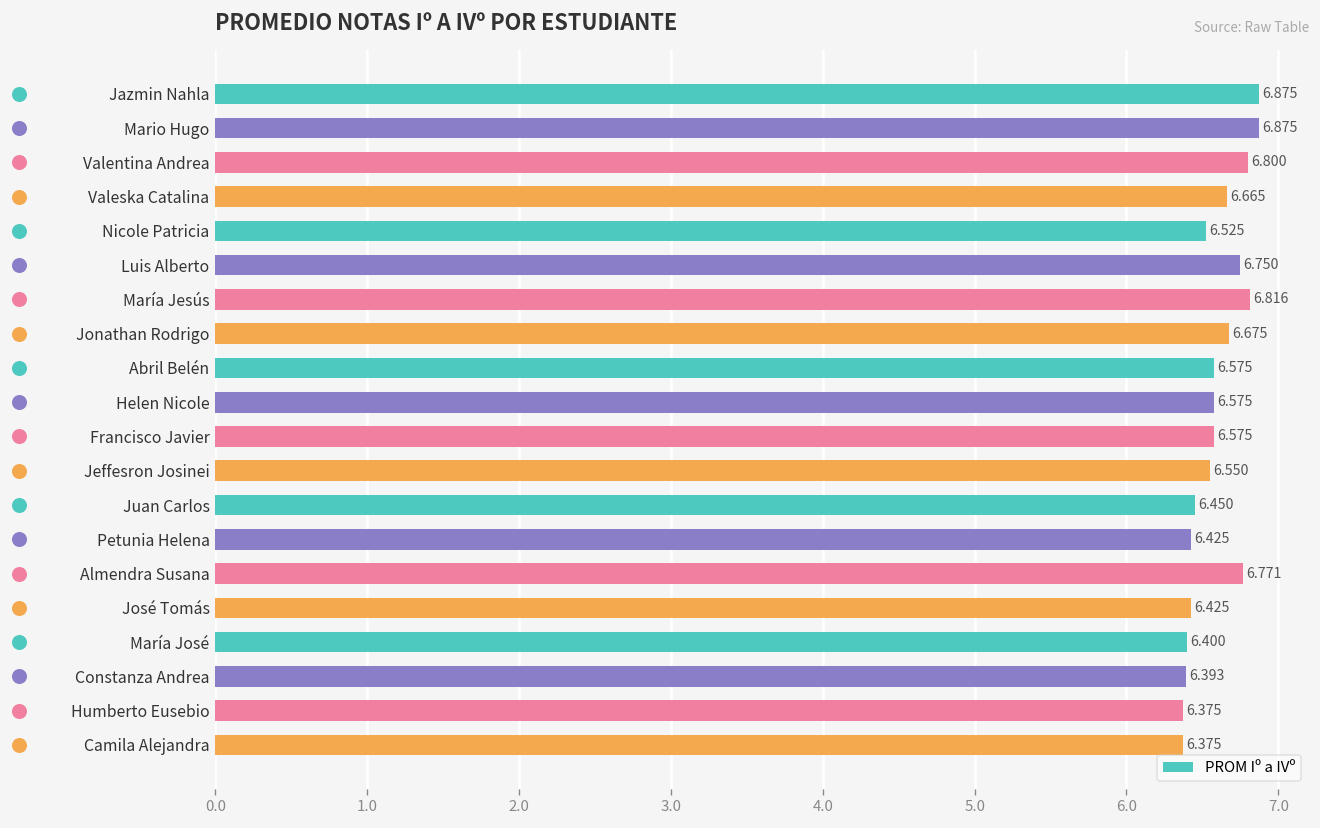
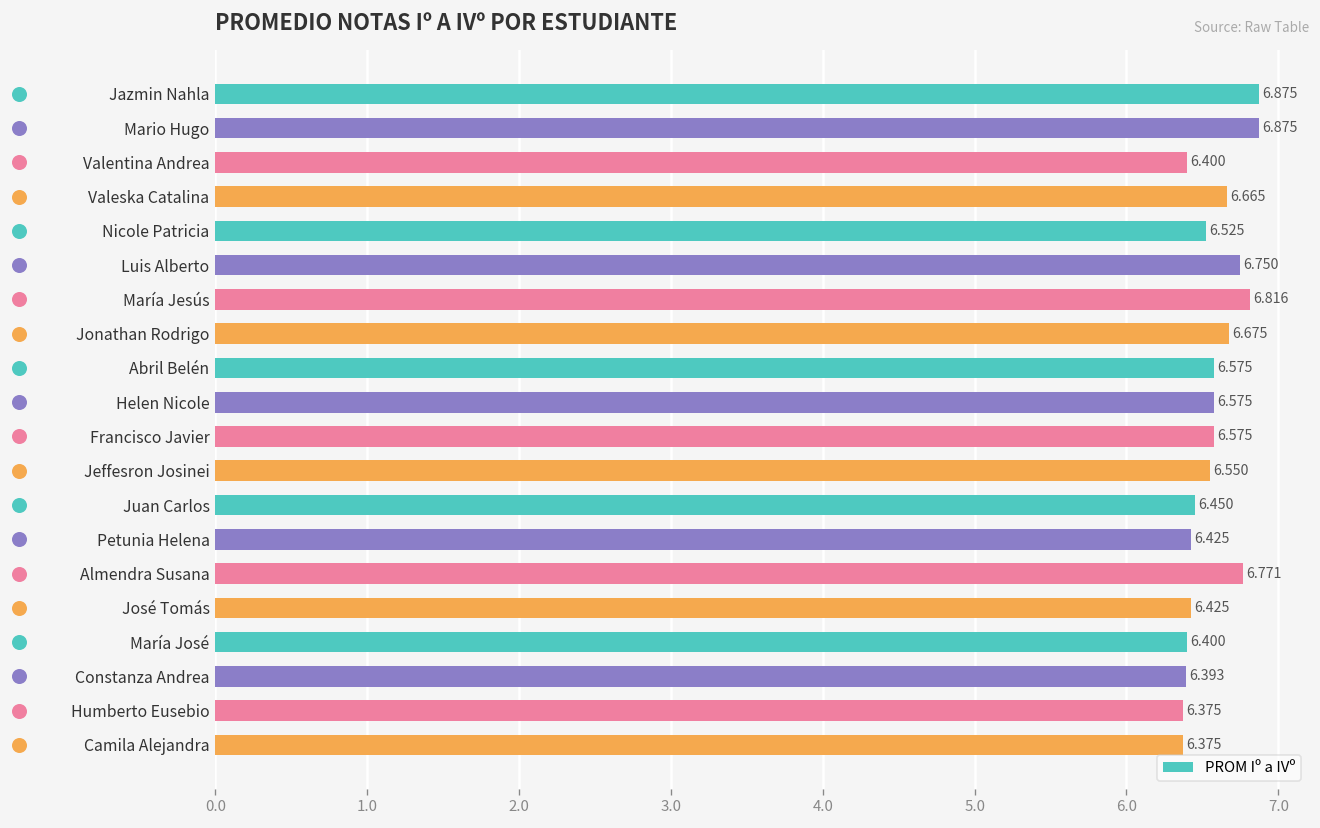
Valentina Andrea: 6.800 -> 6.400
